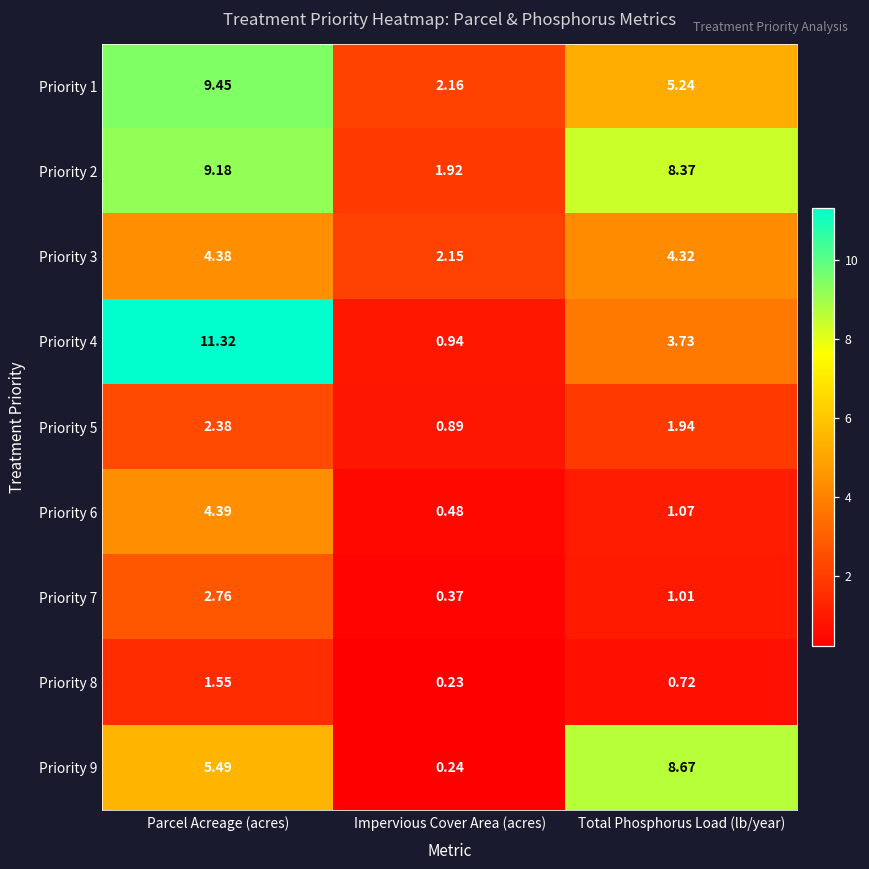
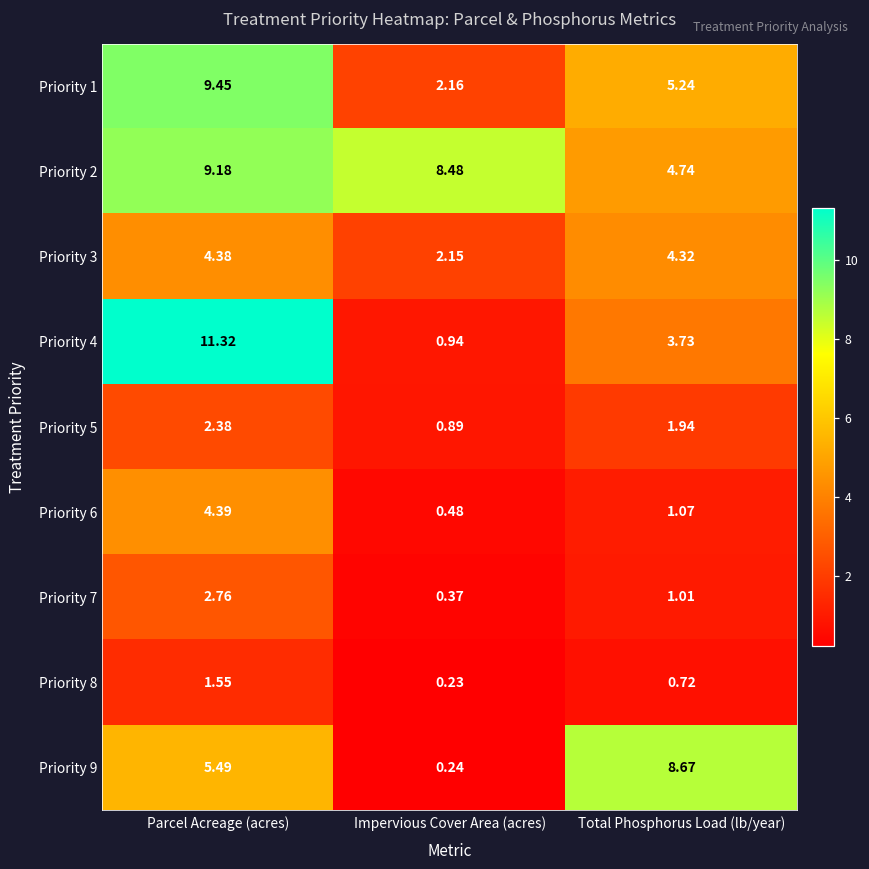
Priority 2, Impervious Cover Area (acres): 1.92 -> 8.48
Priority 2, Total Phosphorus Load (lb/year): 8.37 -> 4.74
